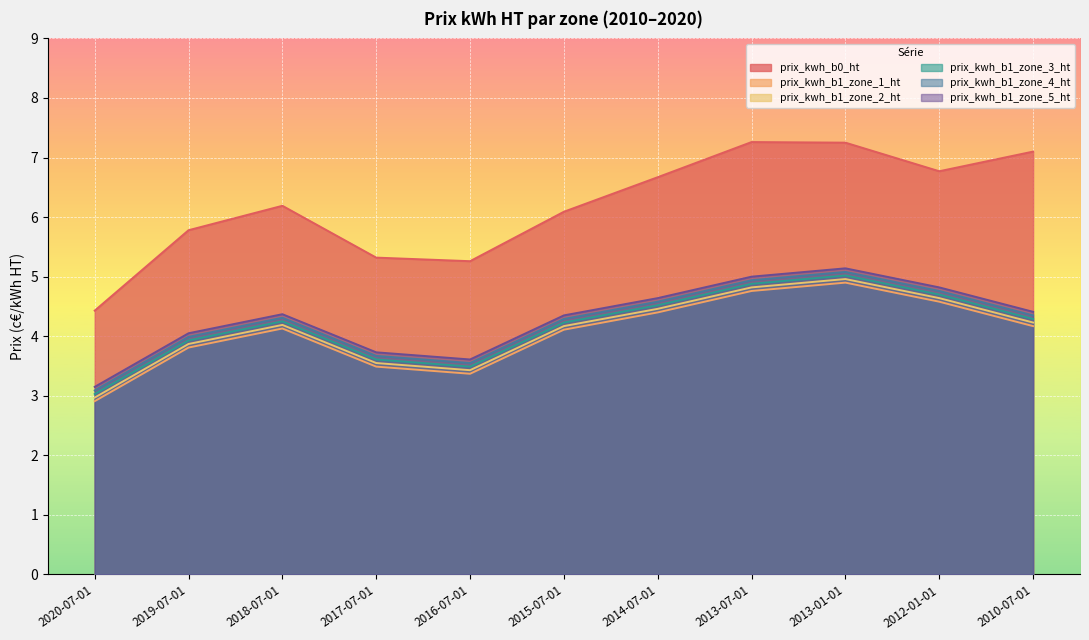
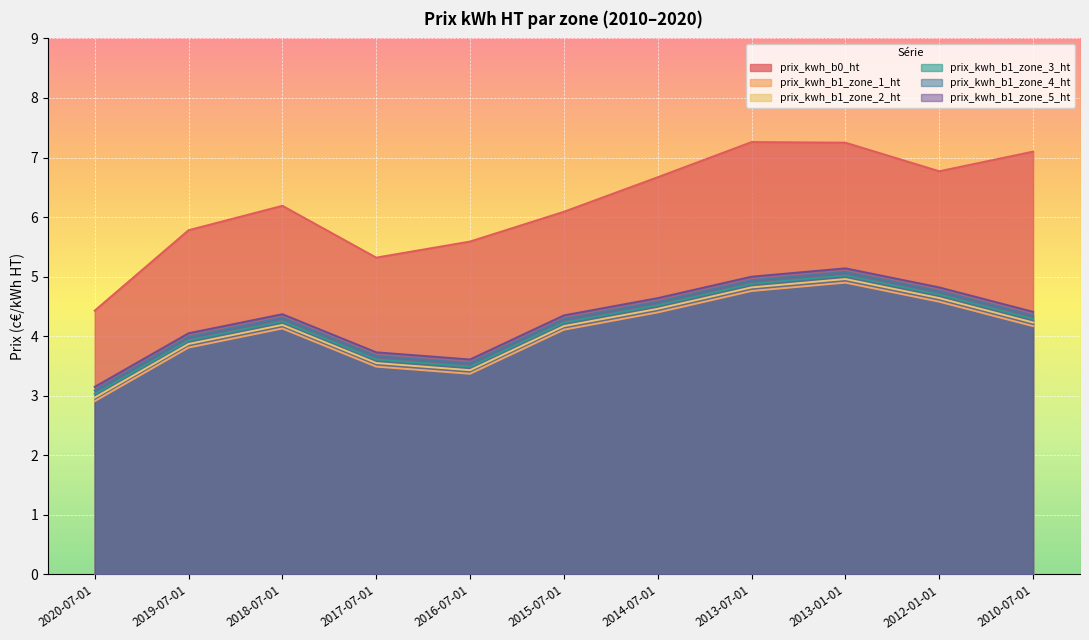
prix_kwh_b0_ht, 2016-07-01: 5.3 -> 5.6
